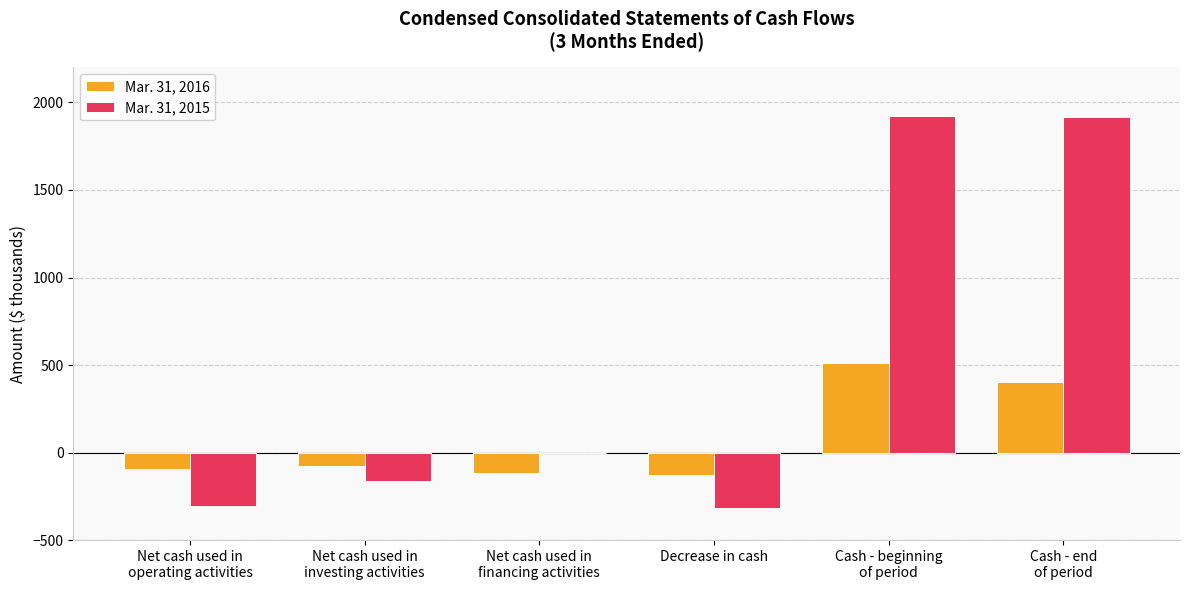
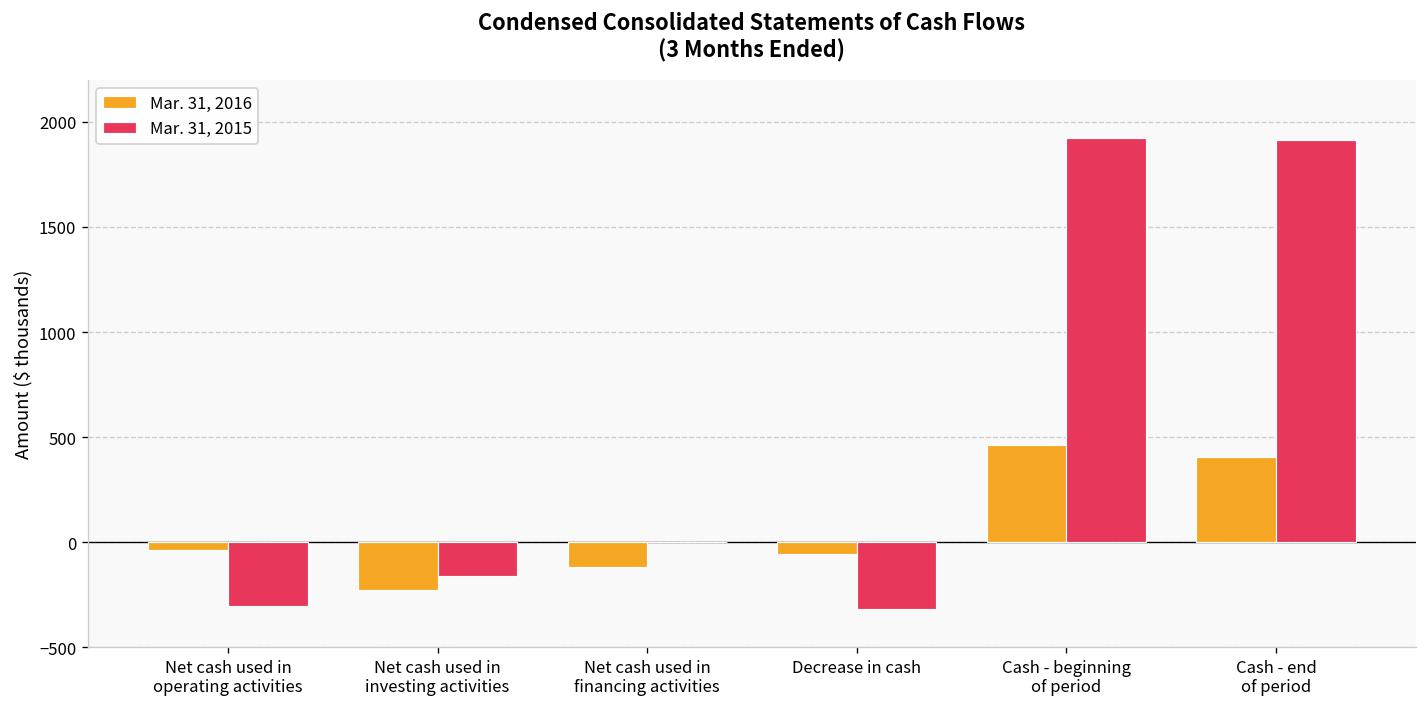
Mar. 31, 2016, Net cash used in operating activities: -100 -> -40
Mar. 31, 2016, Net cash used in investing activities: -80 -> -230
Mar. 31, 2016, Decrease in cash: -130 -> -60
Mar. 31, 2016, Cash - beginning of period: 510 -> 460
